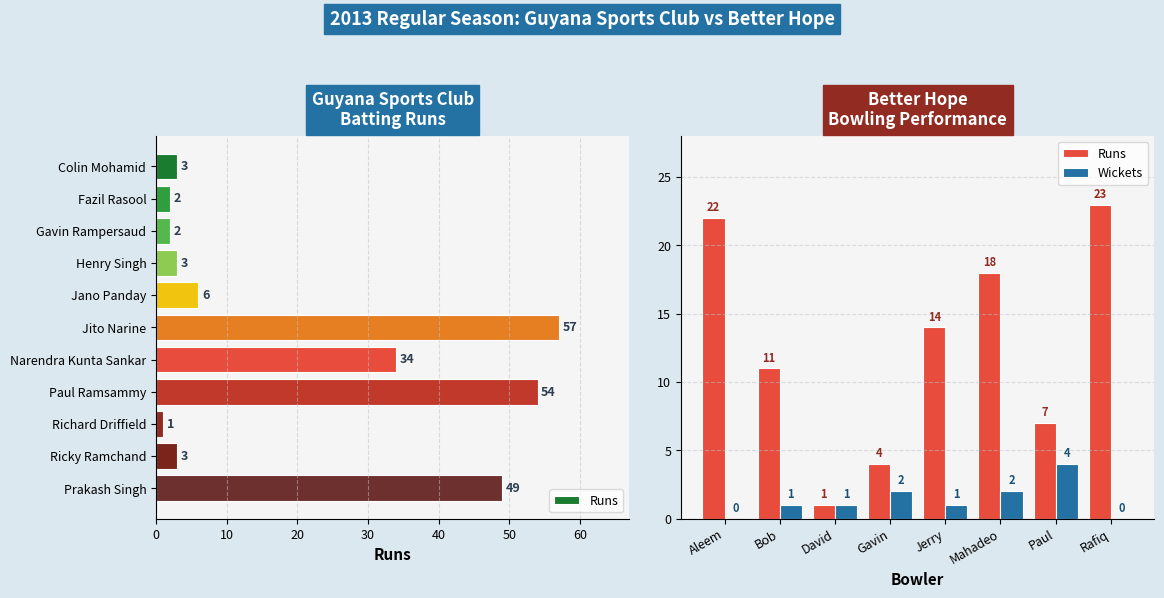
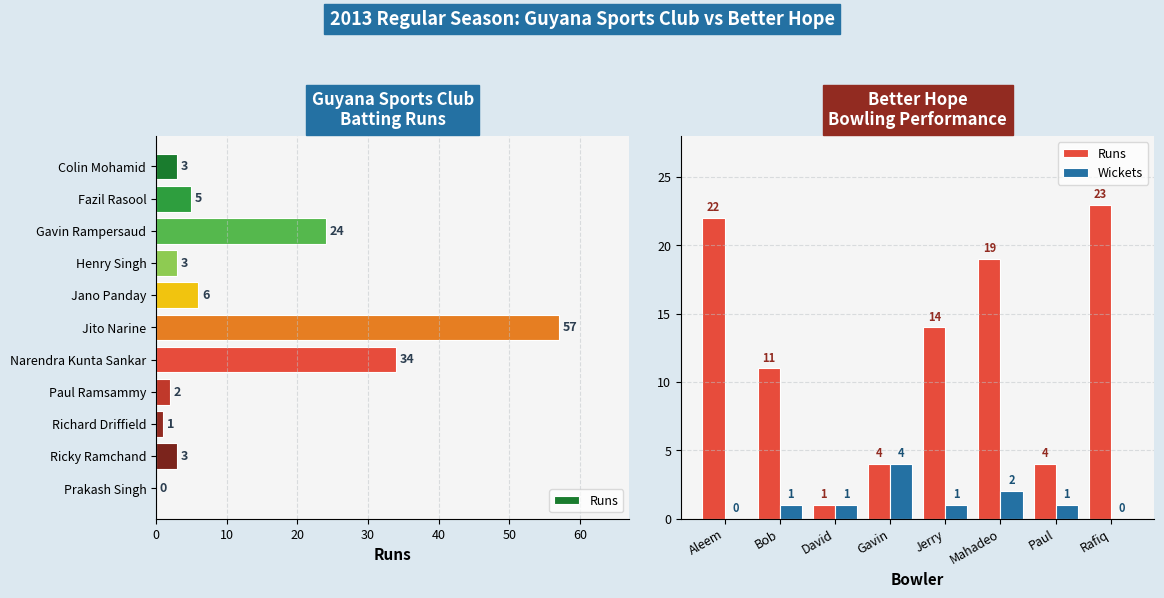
Guyana Sports Club Batting Runs, Fazil Rasool: 2 -> 5
Guyana Sports Club Batting Runs, Gavin Rampersaud: 2 -> 24
Guyana Sports Club Batting Runs, Paul Ramsammy: 54 -> 2
Guyana Sports Club Batting Runs, Prakash Singh: 49 -> 0
Better Hope Bowling Performance, Wickets, Gavin: 2 -> 4
Better Hope Bowling Performance, Runs, Mahadeo: 18 -> 19
Better Hope Bowling Performance, Runs, Paul: 7 -> 4
Better Hope Bowling Performance, Wickets, Paul: 4 -> 1
